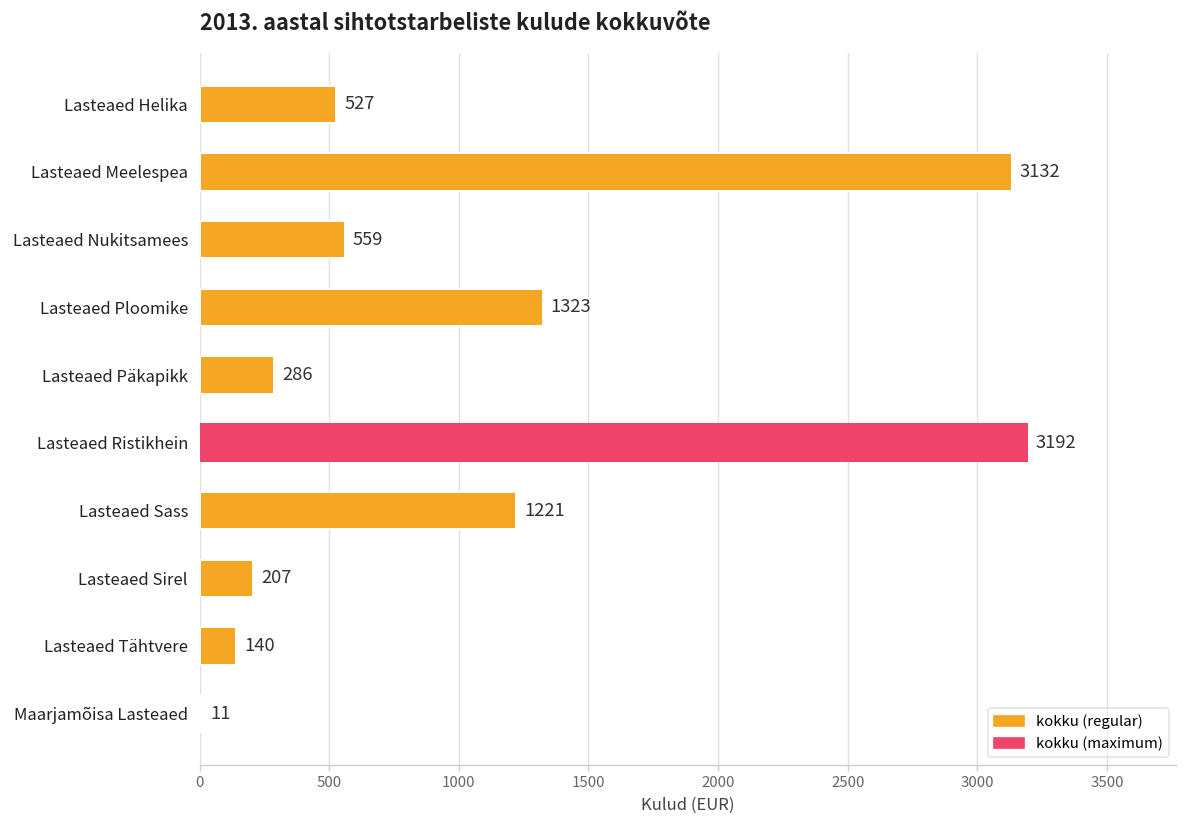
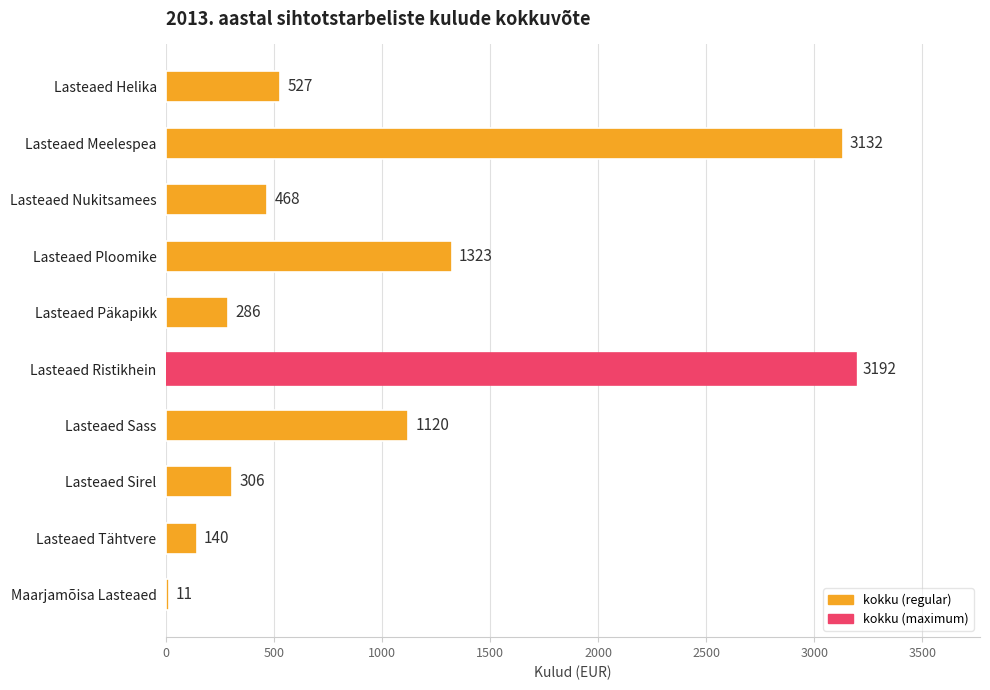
Lasteaed Nukitsamees: 559 -> 468
Lasteaed Sass: 1221 -> 1120
Lasteaed Sirel: 207 -> 306
